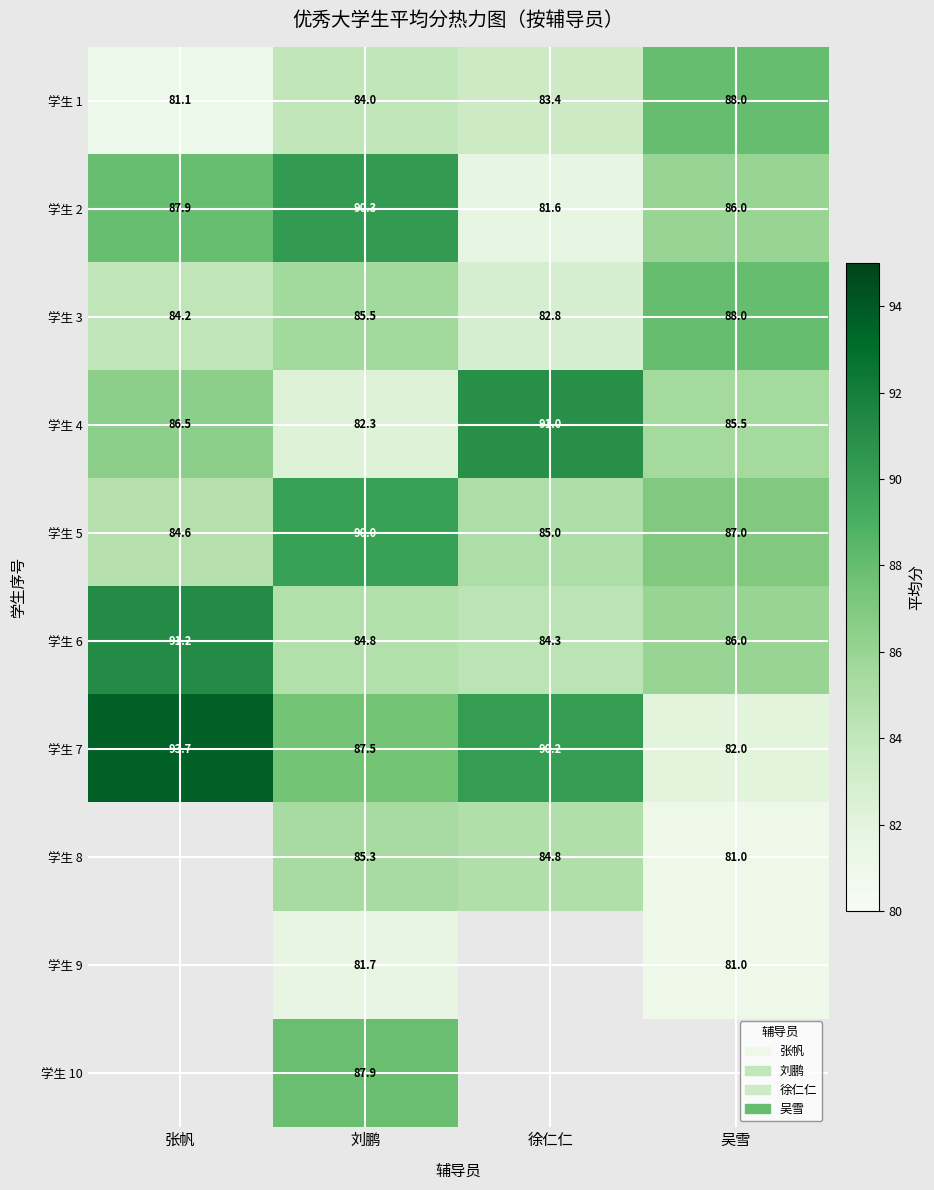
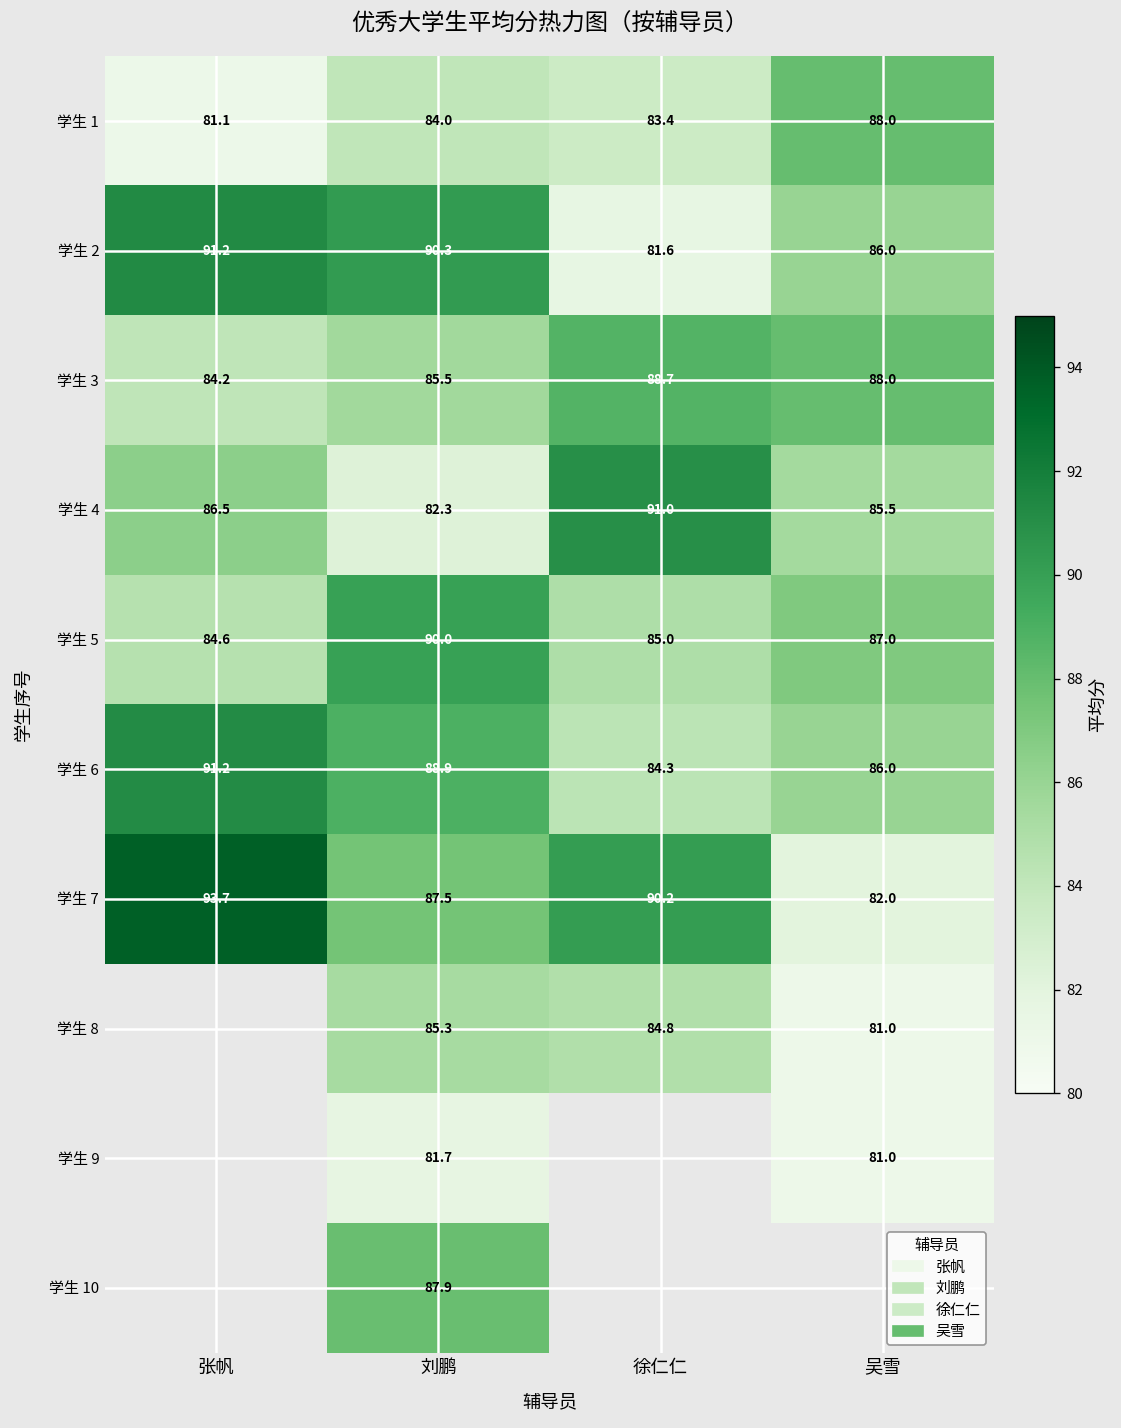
学生 2, 张帆: 87.9 -> 91.2
学生 3, 徐仁仁: 82.8 -> 88.7
学生 6, 刘鹏: 84.8 -> 88.9
